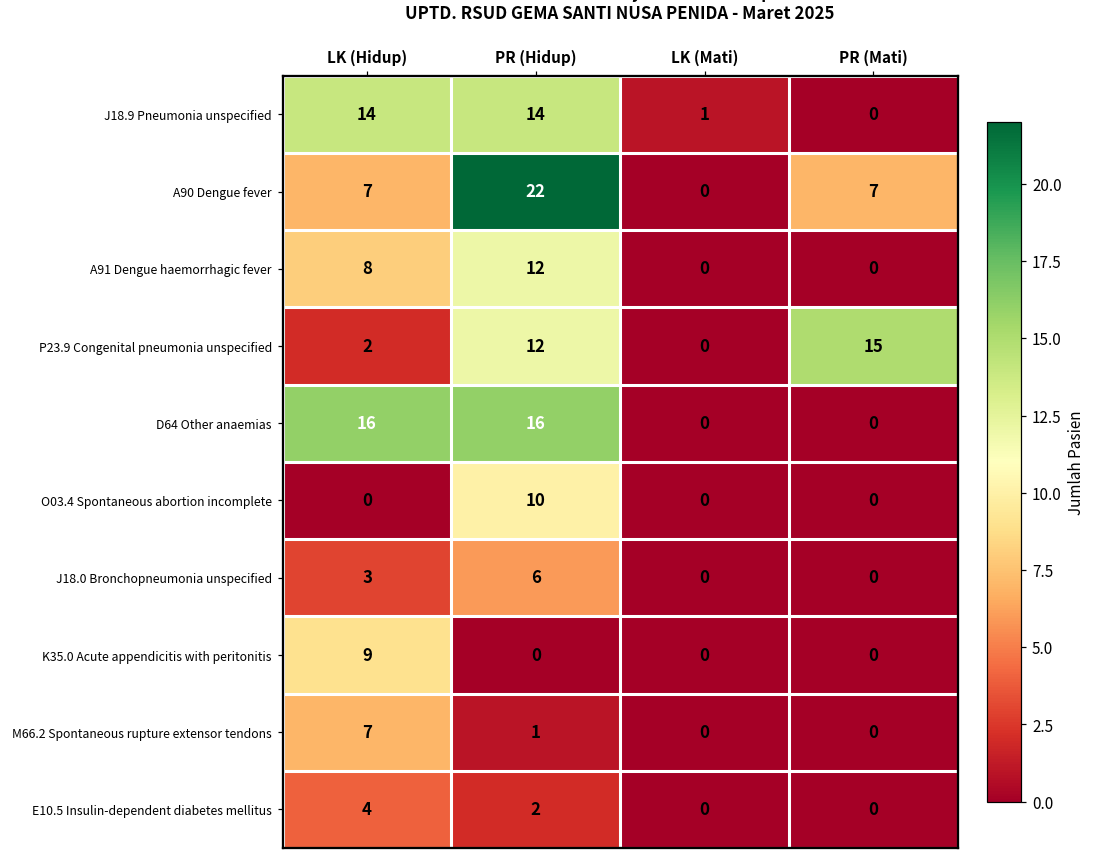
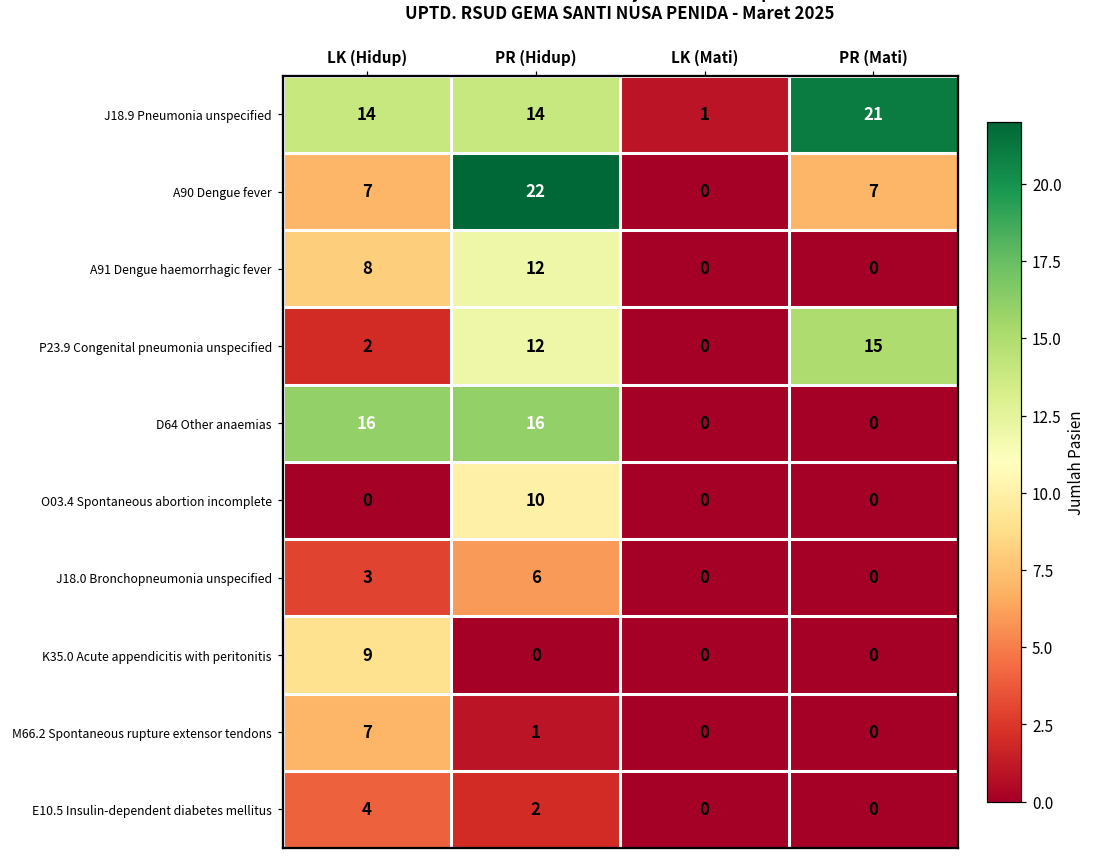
J18.9 Pneumonia unspecified, PR (Mati): 0 -> 21
